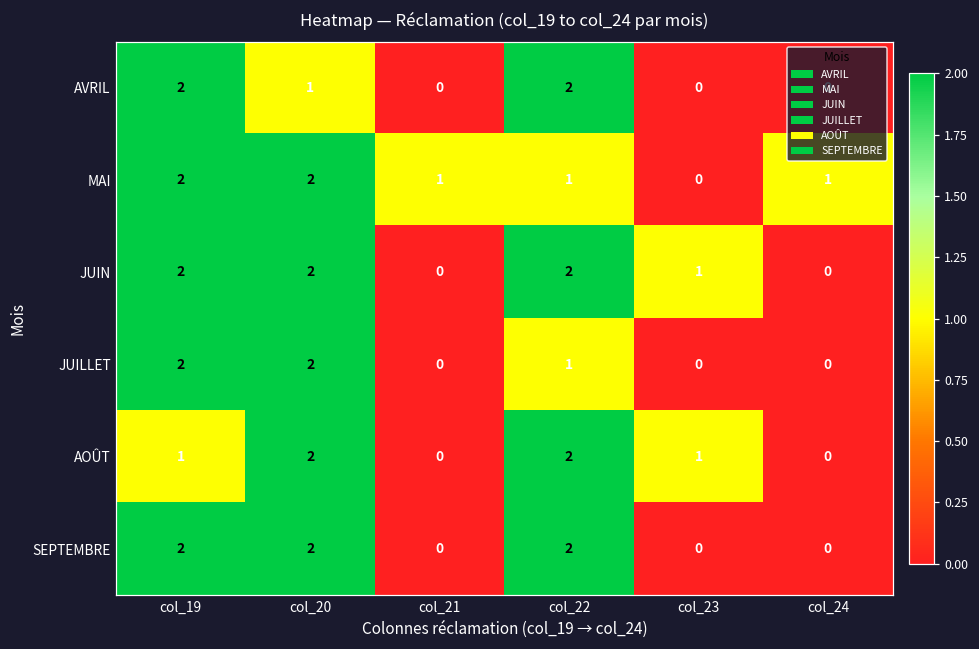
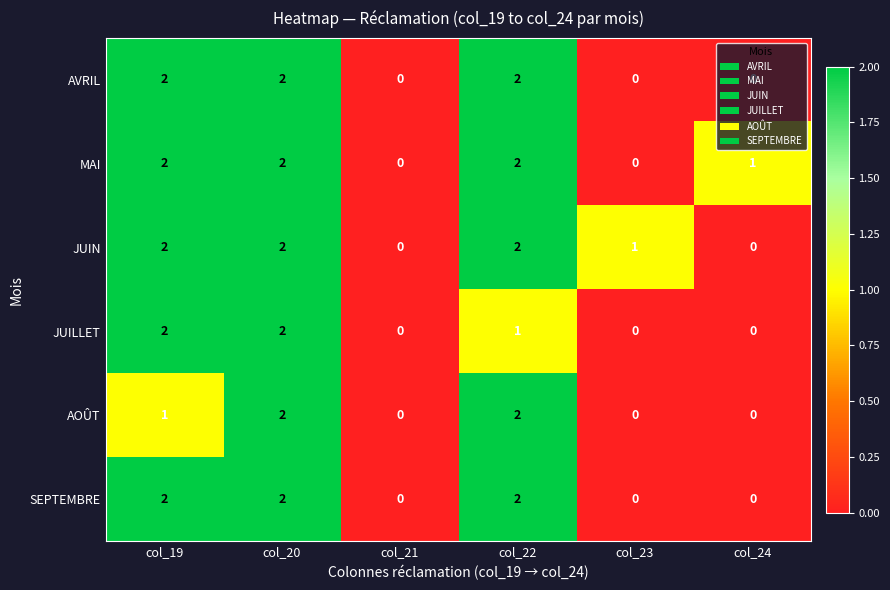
AVRIL, col_20: 1 -> 2
MAI, col_21: 1 -> 0
MAI, col_22: 1 -> 2
AOÛT, col_23: 1 -> 0
